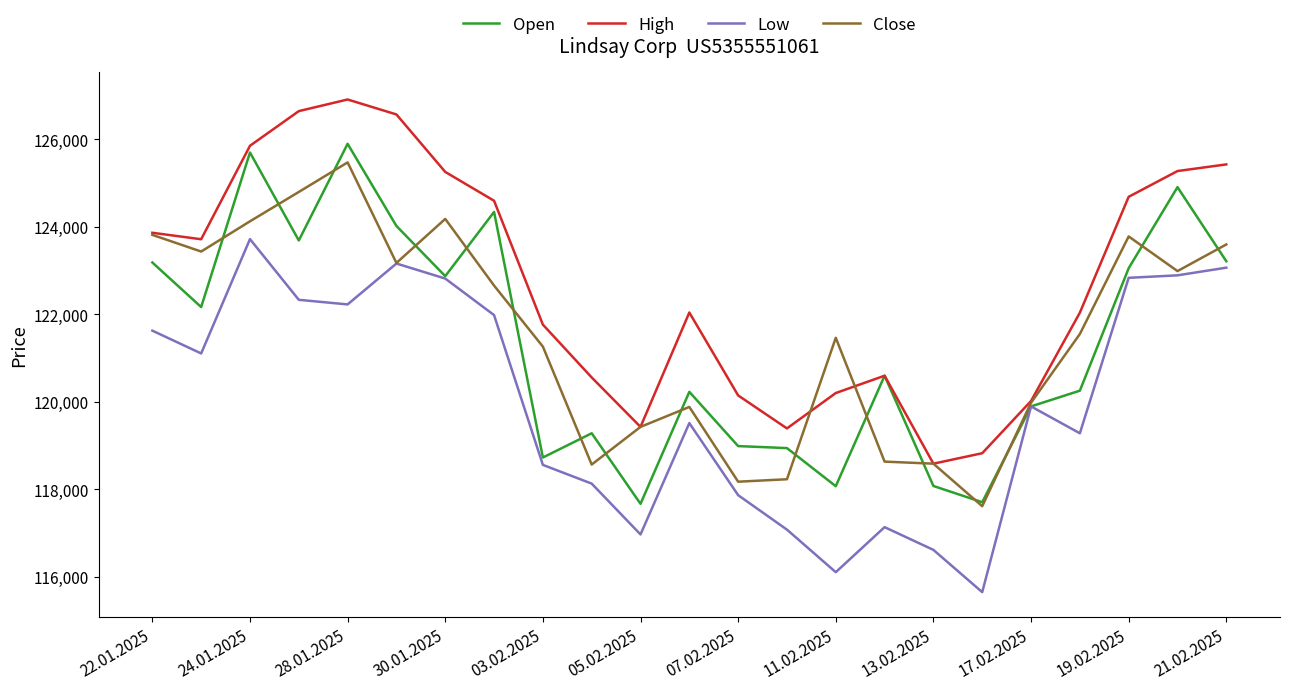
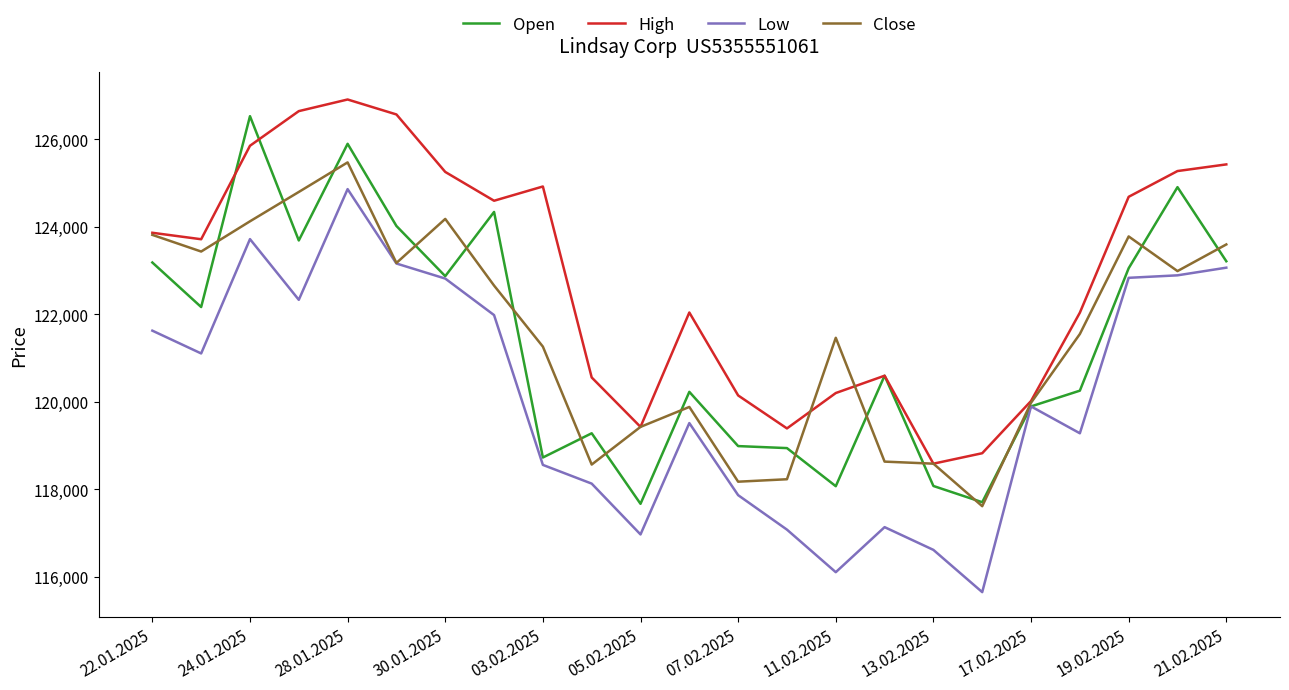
Open, 24.01.2025: 125,700 -> 126,500
Low, 28.01.2025: 122,200 -> 124,900
High, 03.02.2025: 121,800 -> 124,900
